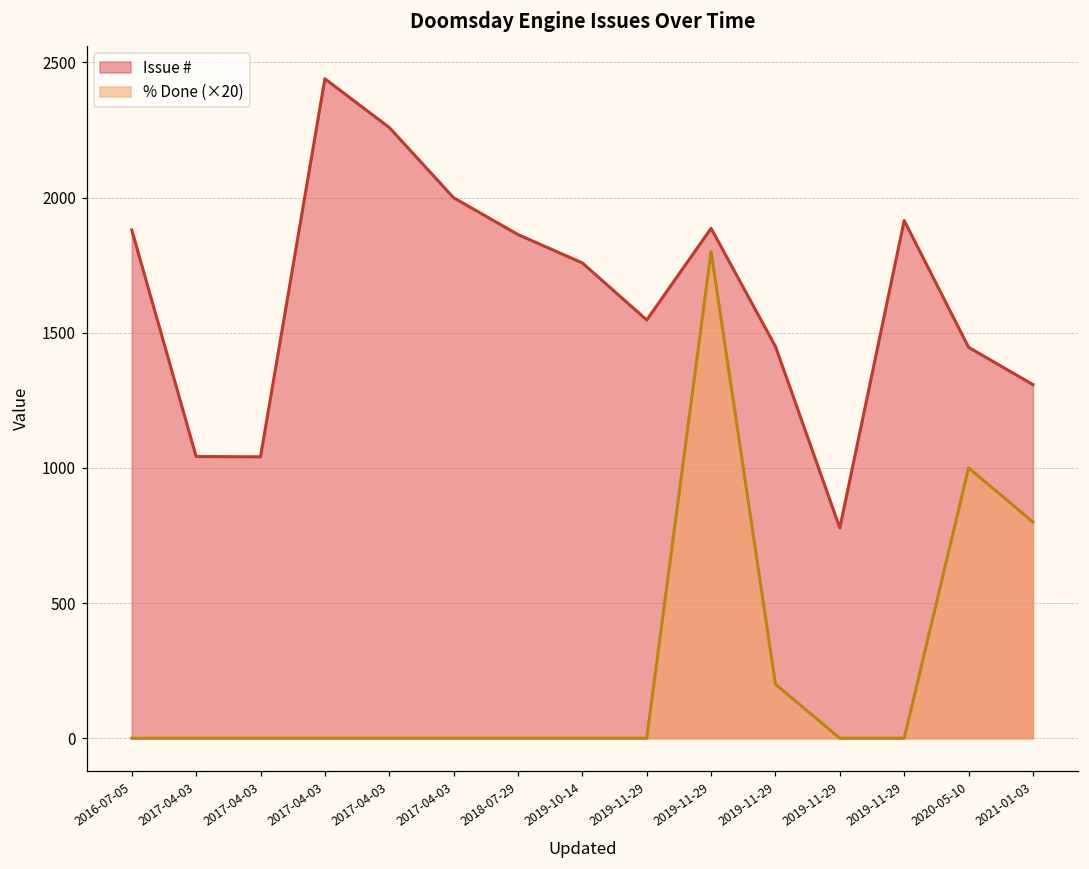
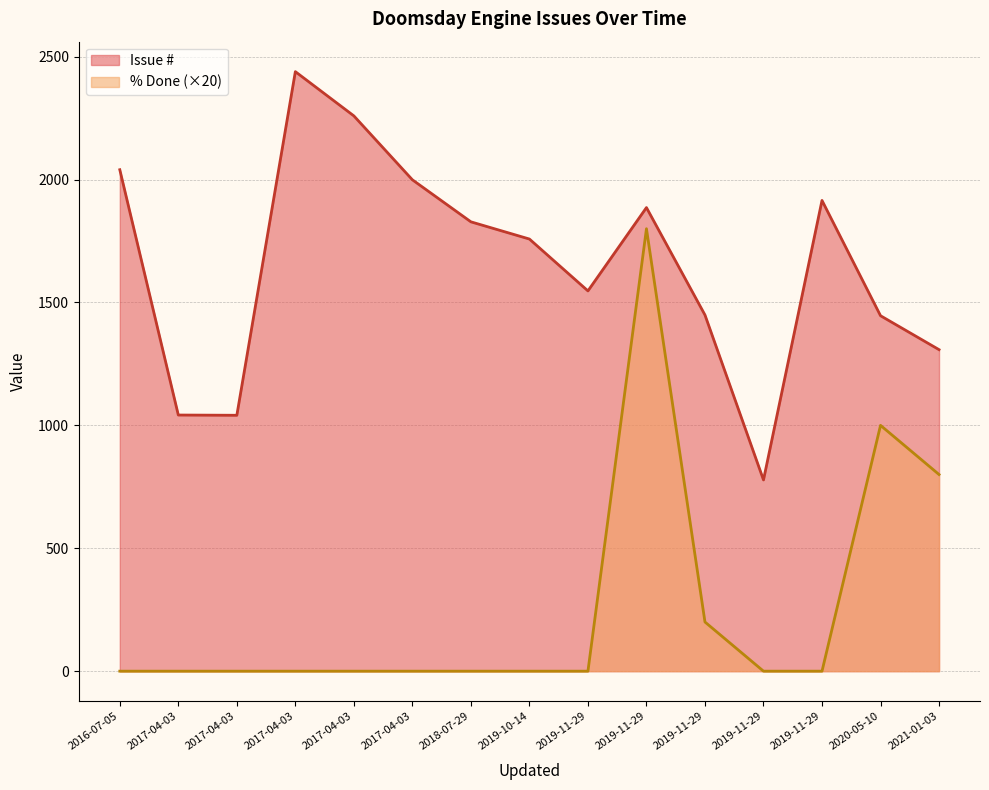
Issue #, 2016-07-05: 1880 -> 2040
Issue #, 2018-07-29: 1860 -> 1830
